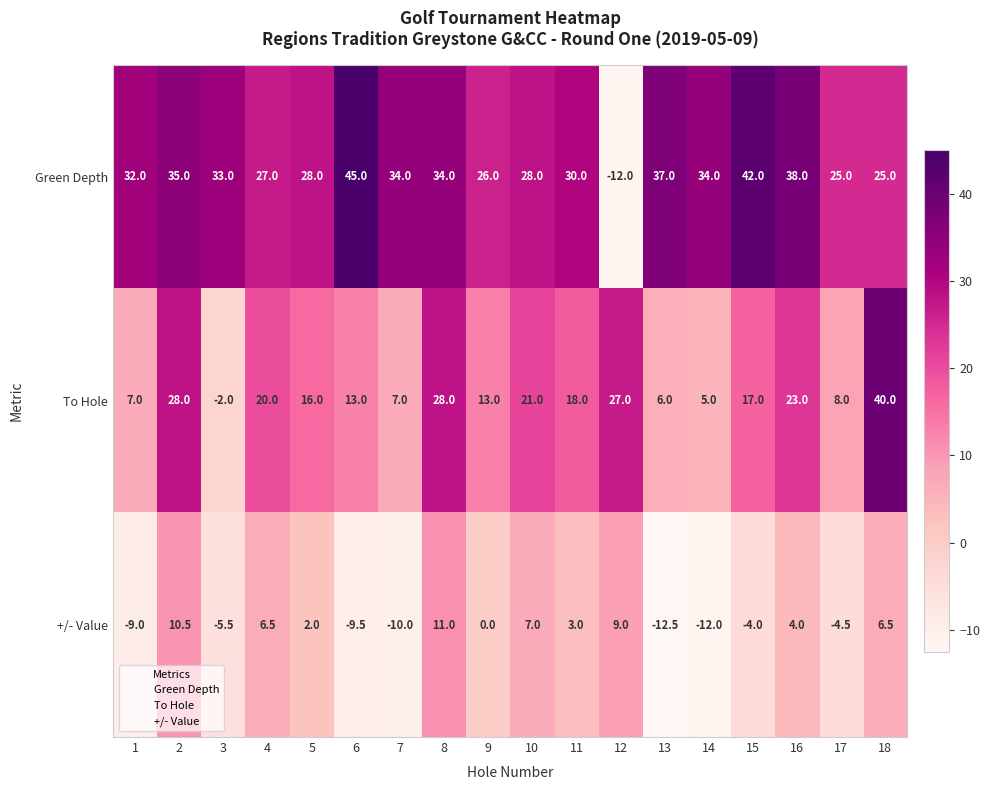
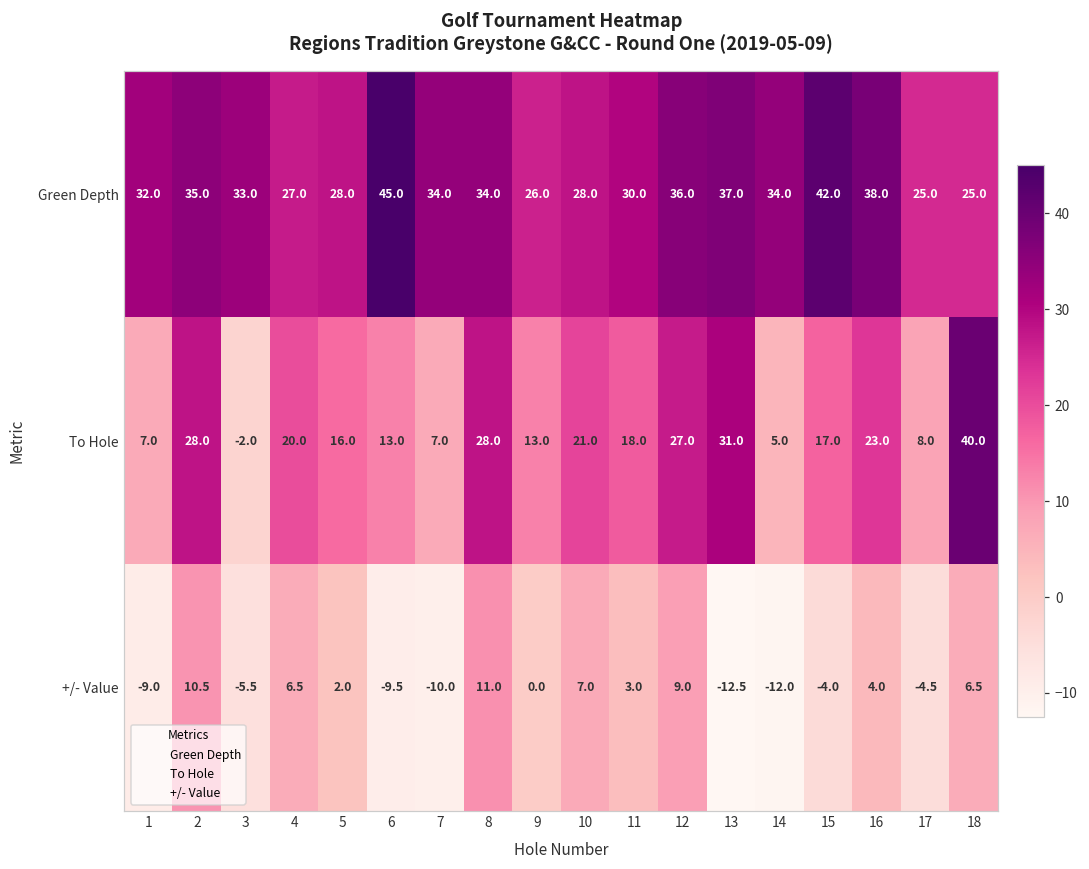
Green Depth, 12: -12.0 -> 36.0
To Hole, 13: 6.0 -> 31.0
